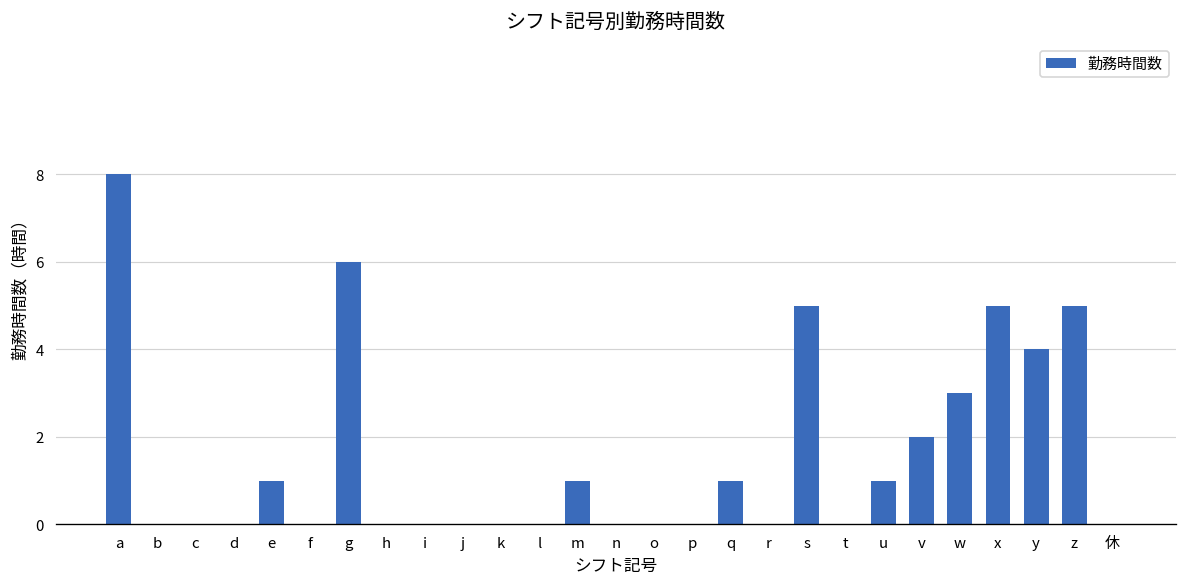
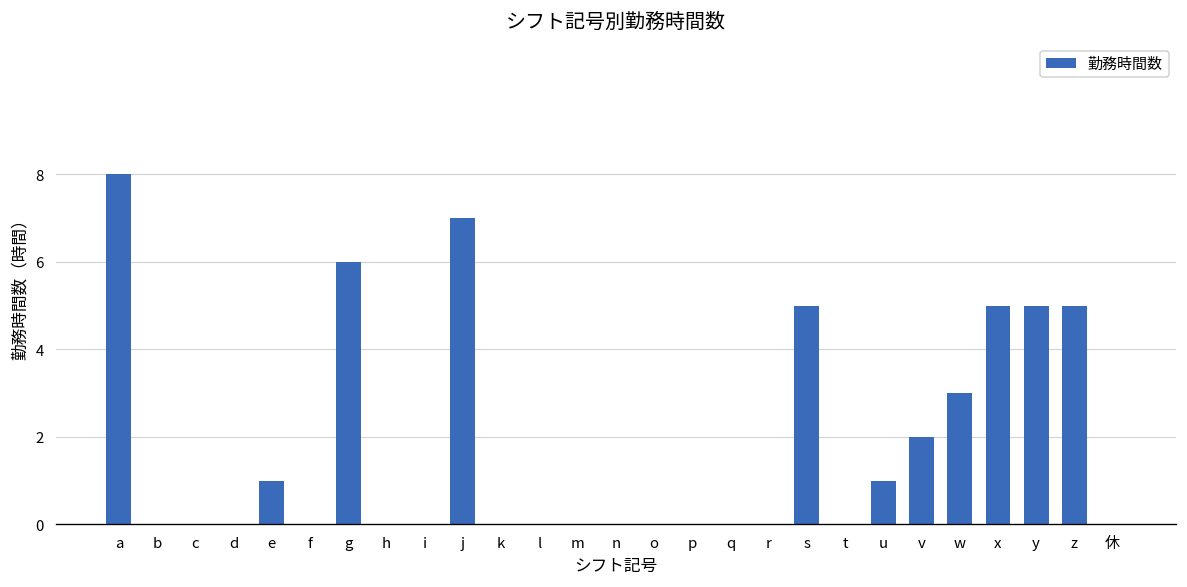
j: 0 -> 7
m: 1 -> 0
q: 1 -> 0
y: 4 -> 5
